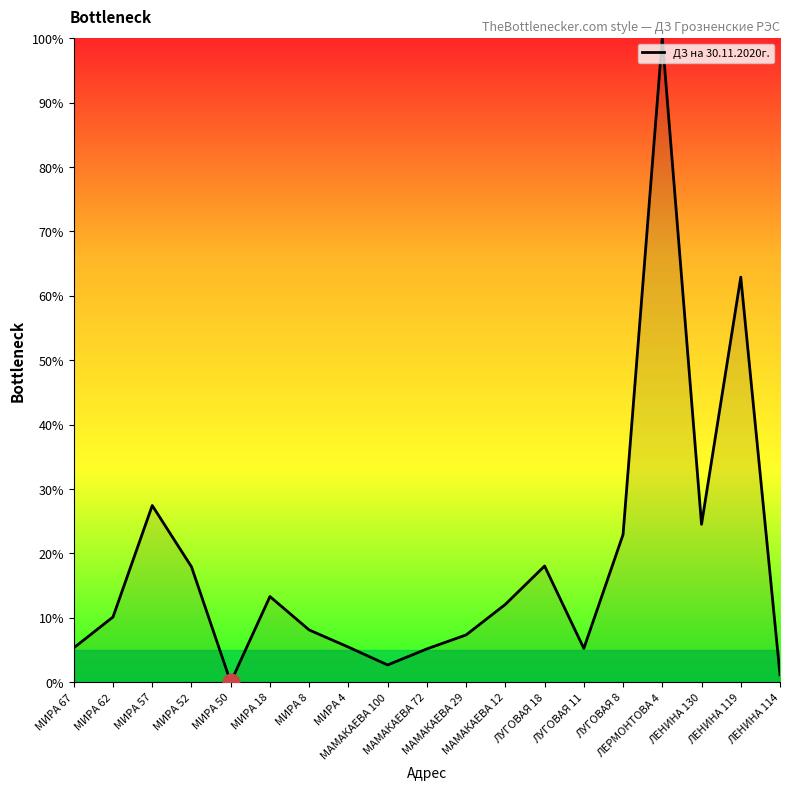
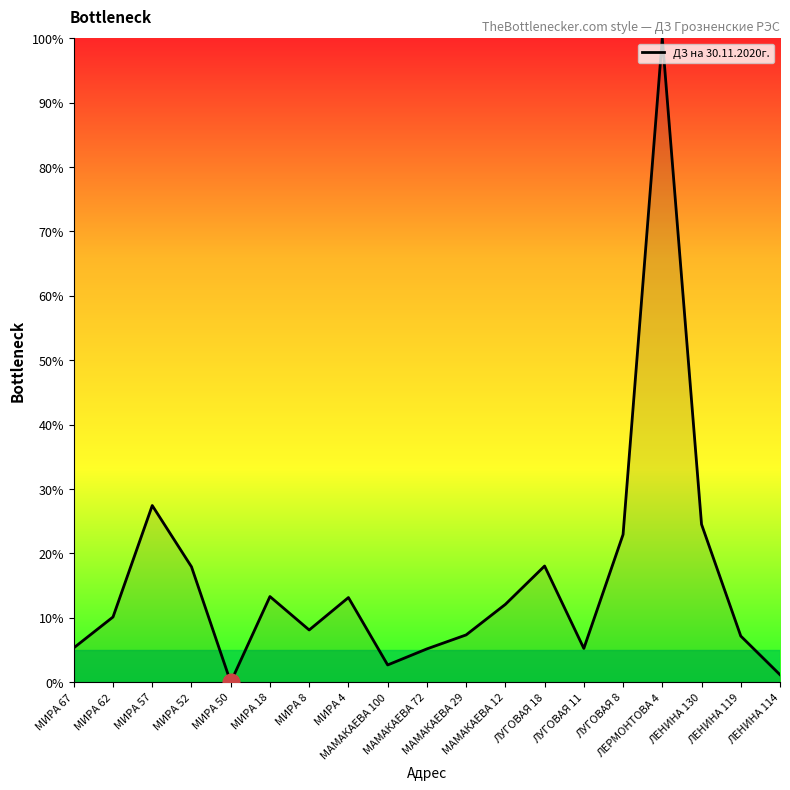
ДЗ на 30.11.2020г., МИРА 4: 5% -> 13%
ДЗ на 30.11.2020г., ЛЕНИНА 119: 63% -> 7%
